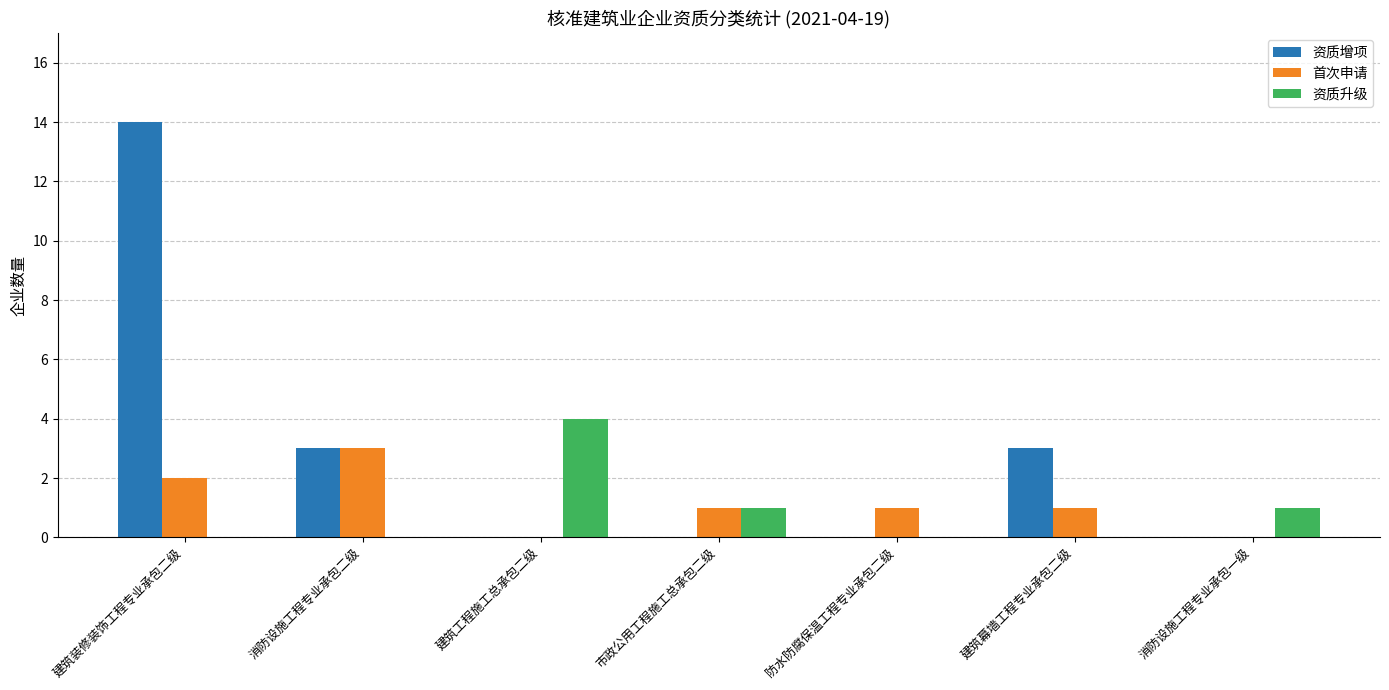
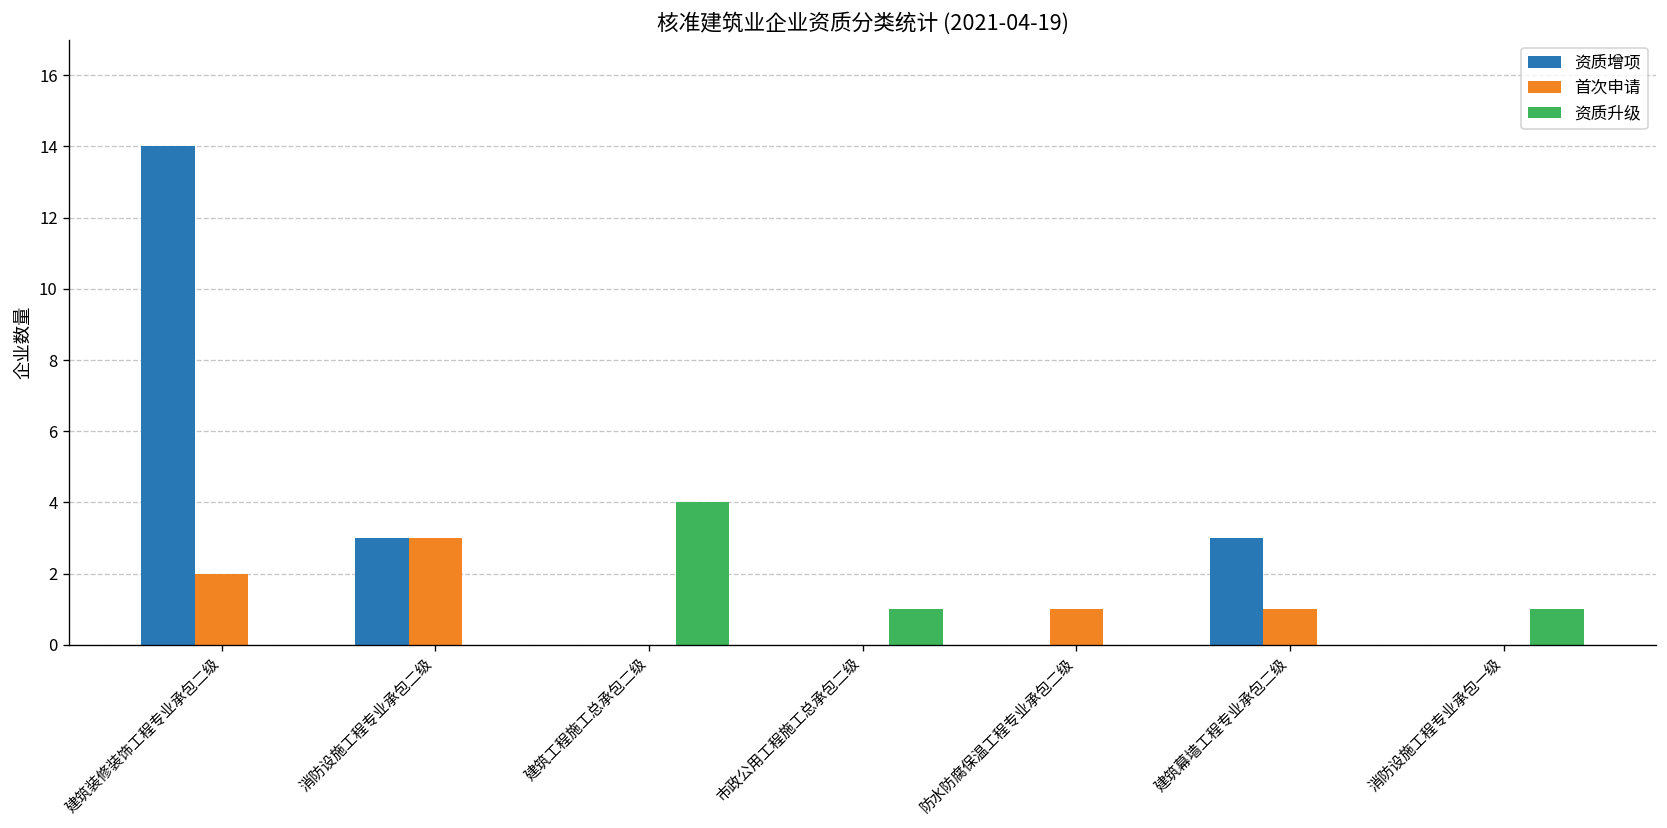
首次申请, 市政公用工程施工总承包二级: 1 -> 0
